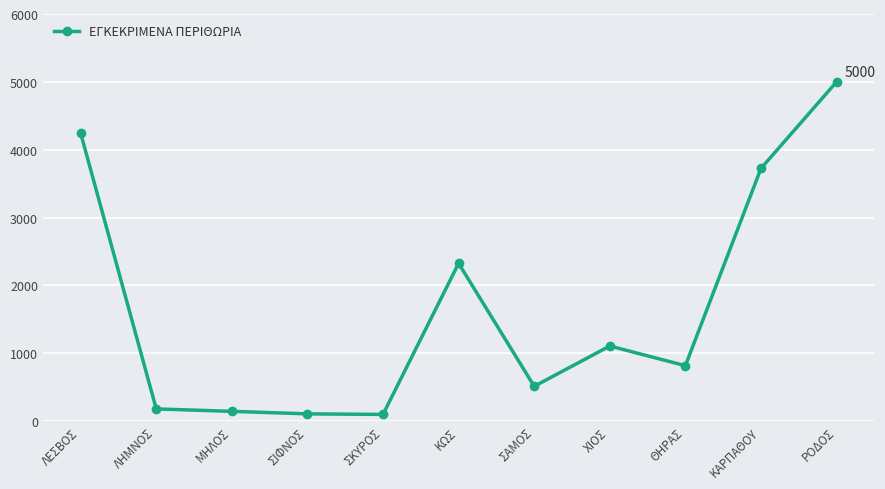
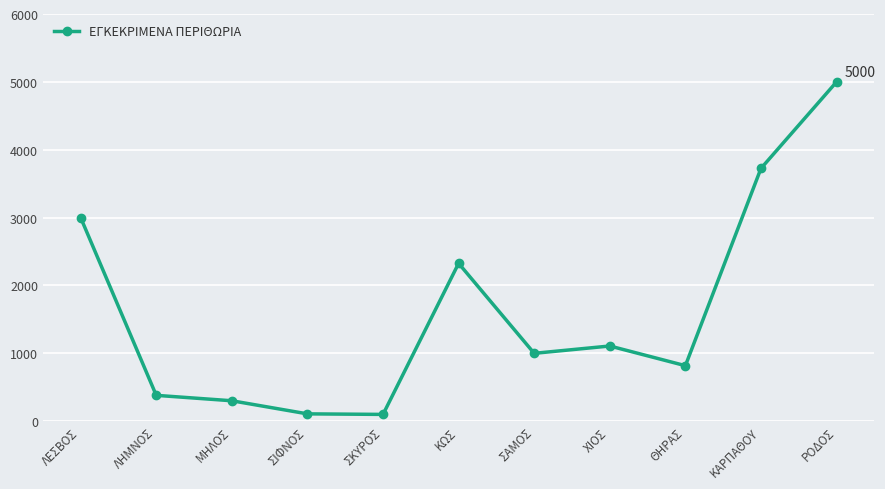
ΛΕΣΒΟΣ: 4200 -> 3000
ΛΗΜΝΟΣ: 200 -> 400
ΜΗΛΟΣ: 100 -> 300
ΣΑΜΟΣ: 500 -> 1000
